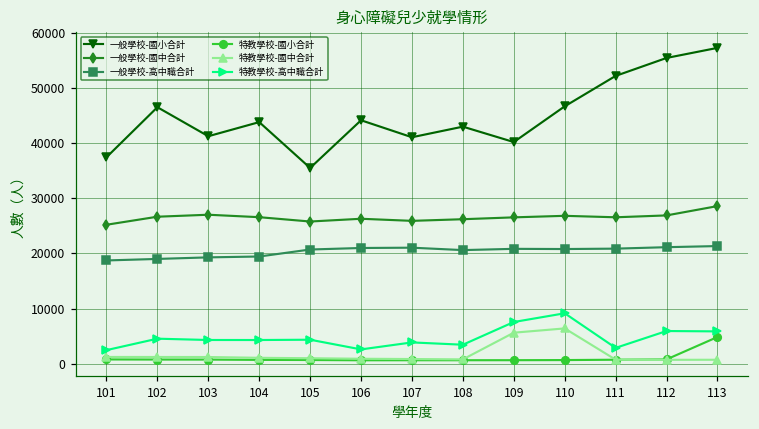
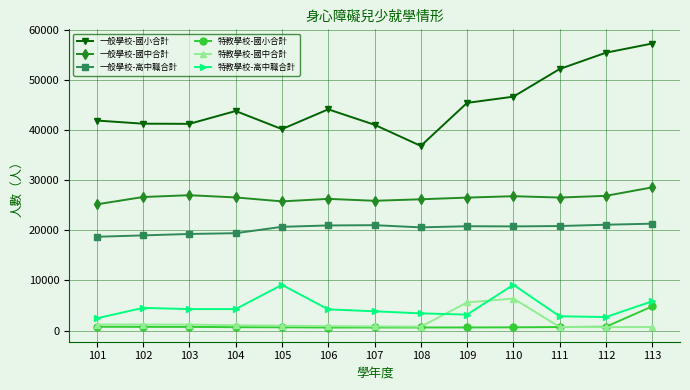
一般學校-國小合計, 101: 37000 -> 42000
一般學校-國小合計, 102: 47000 -> 41000
一般學校-國小合計, 105: 36000 -> 40000
特教學校-高中職合計, 105: 4000 -> 9000
特教學校-高中職合計, 106: 3000 -> 4000
一般學校-國小合計, 108: 43000 -> 37000
一般學校-國小合計, 109: 40000 -> 45000
特教學校-高中職合計, 109: 8000 -> 3000
特教學校-高中職合計, 112: 6000 -> 3000
